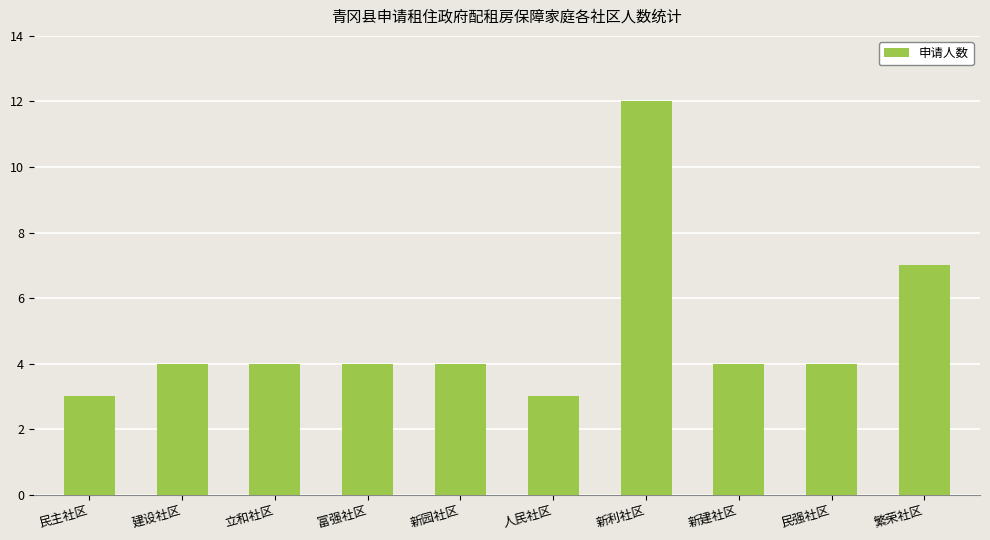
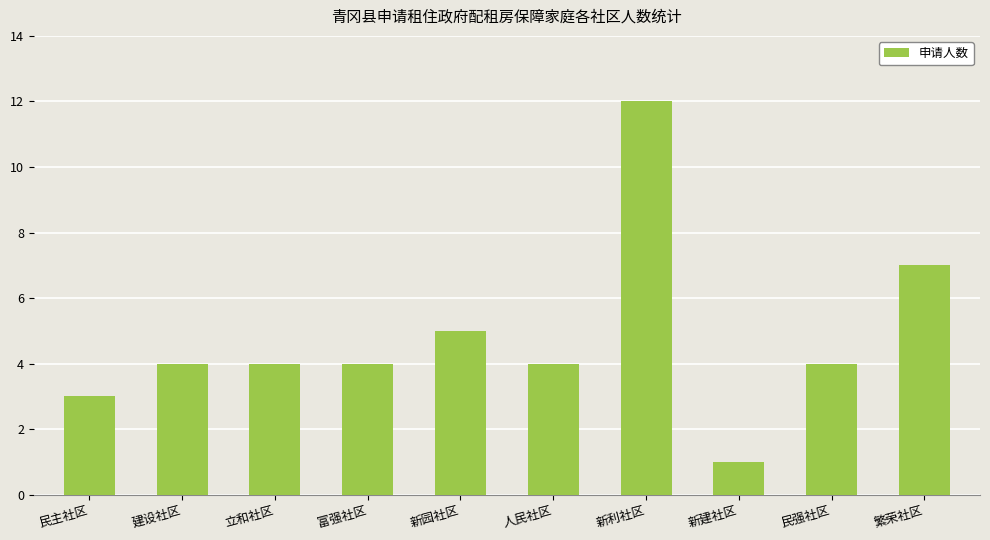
新园社区: 4 -> 5
人民社区: 3 -> 4
新建社区: 4 -> 1
